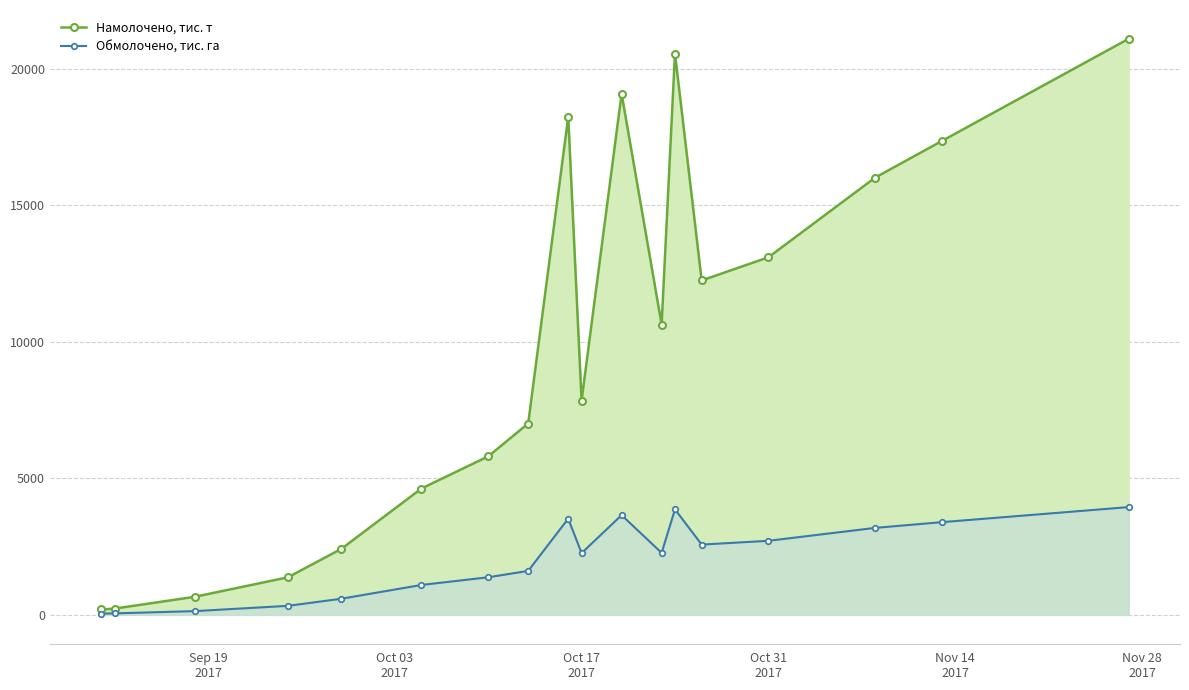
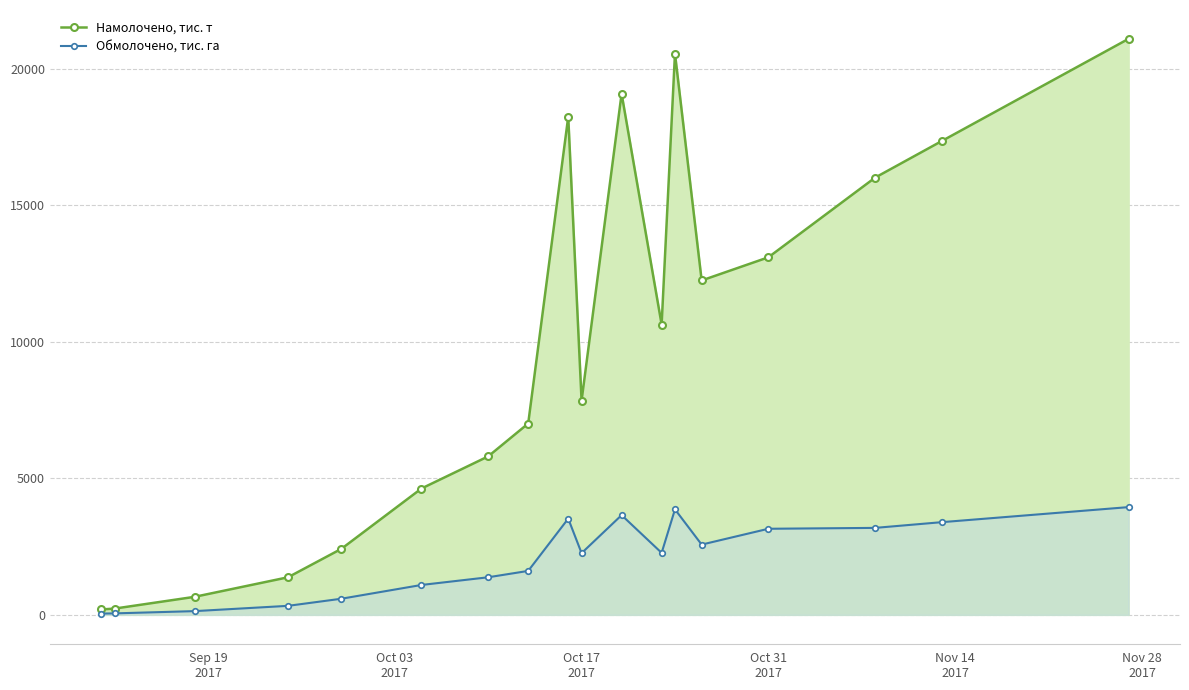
Обмолочено, тис. га, Oct 31 2017: 2700 -> 3200
